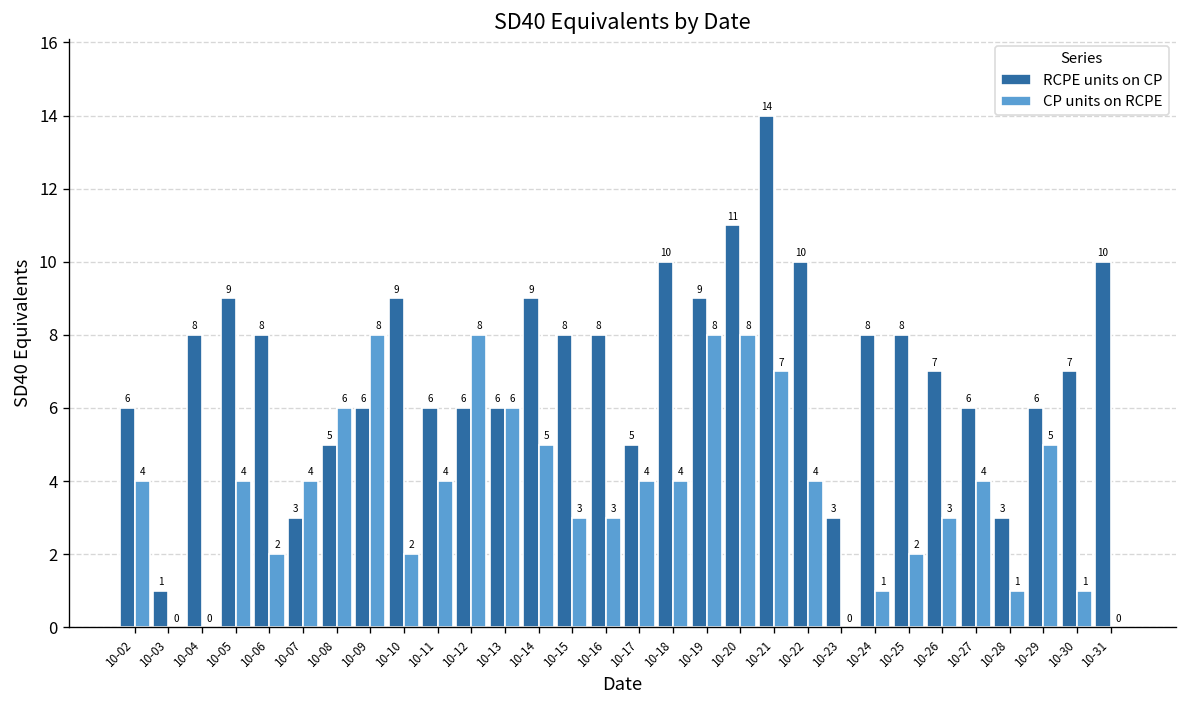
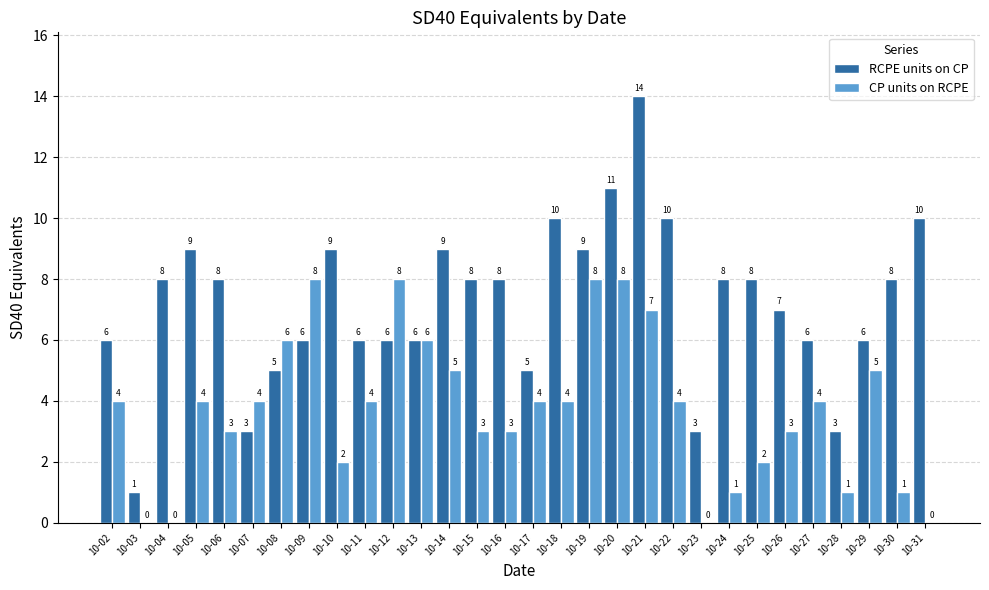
CP units on RCPE, 10-06: 2 -> 3
RCPE units on CP, 10-30: 7 -> 8
